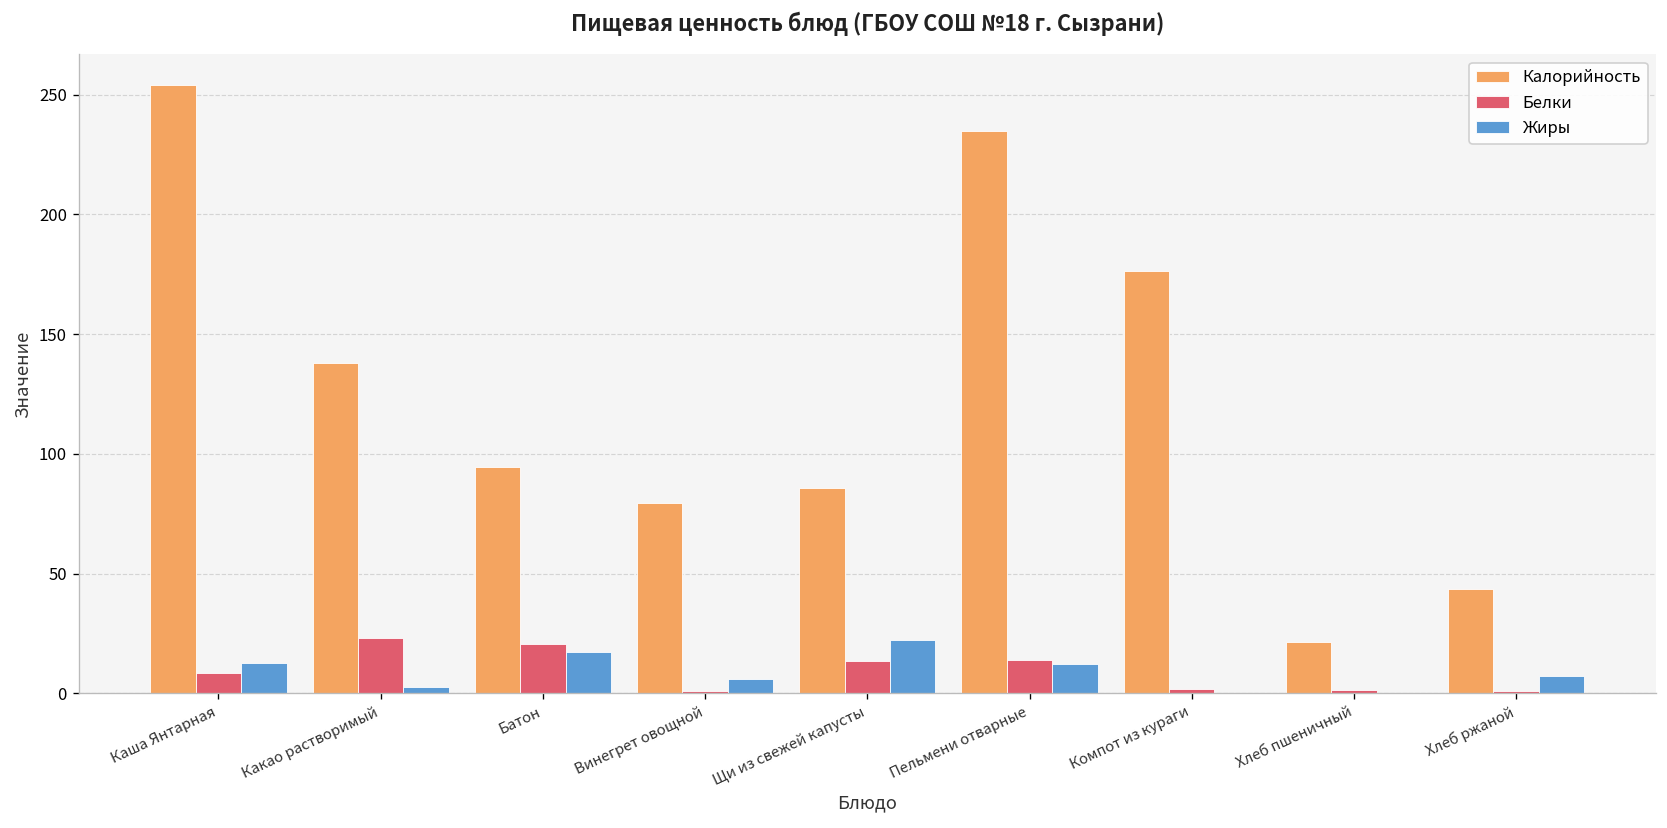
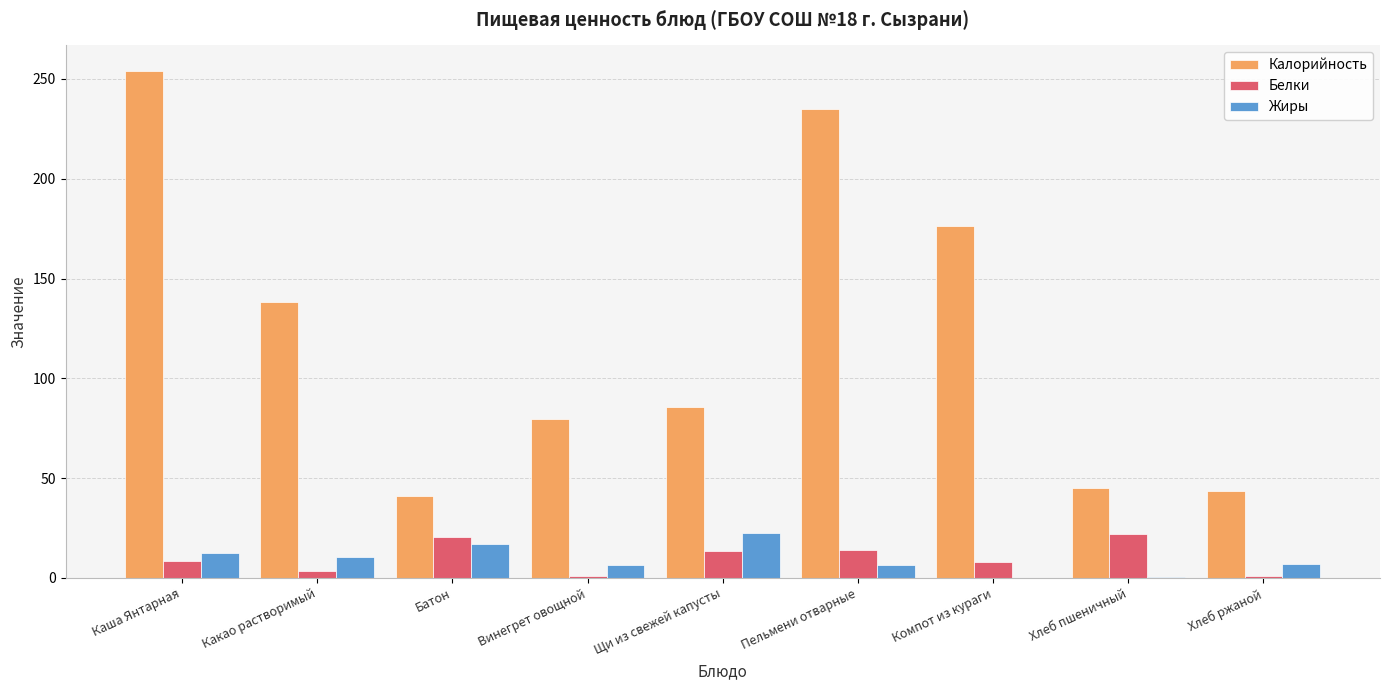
Белки, Какао растворимый: 23 -> 4
Жиры, Какао растворимый: 3 -> 10
Калорийность, Батон: 94 -> 41
Жиры, Пельмени отварные: 12 -> 6
Белки, Компот из кураги: 2 -> 8
Калорийность, Хлеб пшеничный: 21 -> 45
Белки, Хлеб пшеничный: 2 -> 22
